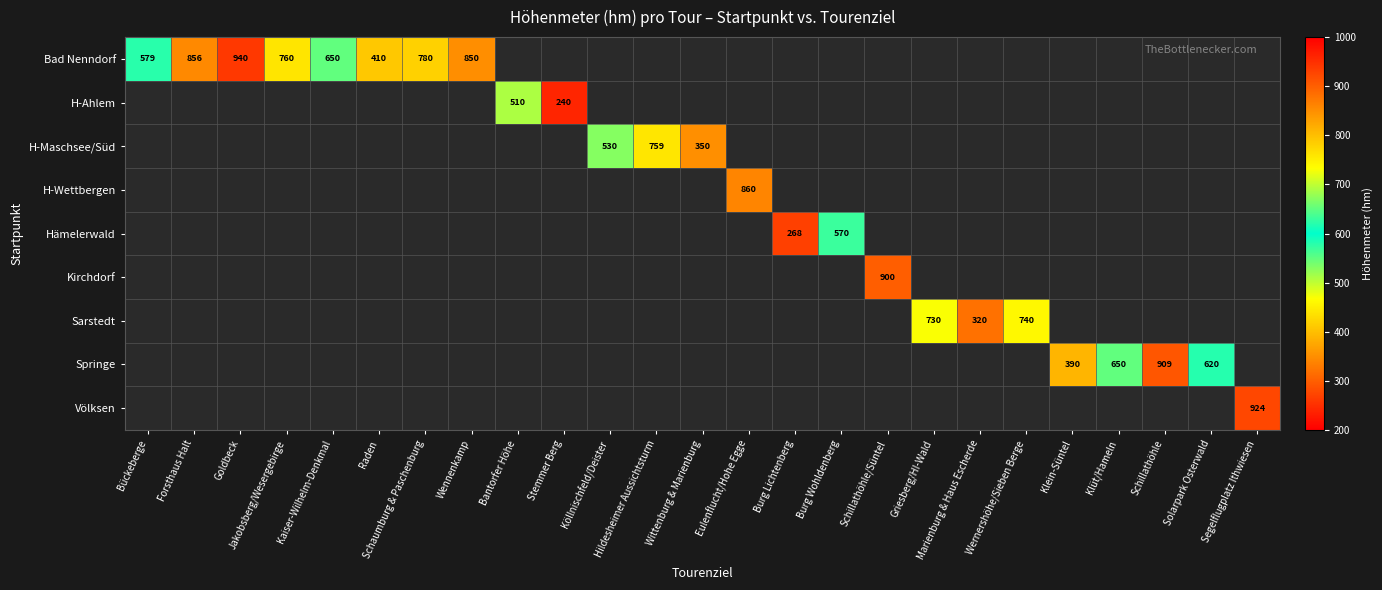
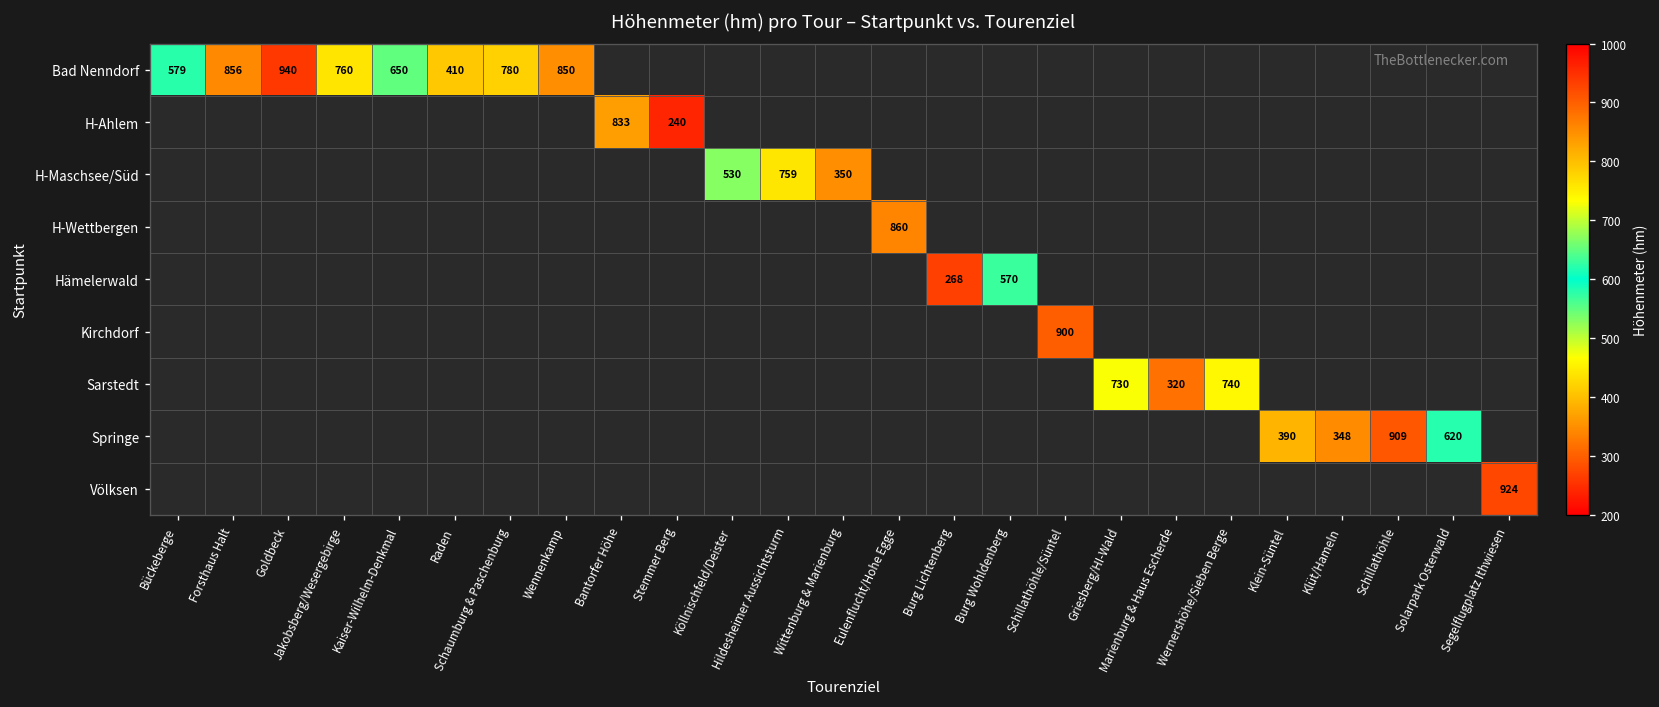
H-Ahlem, Bantorfer Höhe: 510 -> 833
Springe, Klüt/Hameln: 650 -> 348
